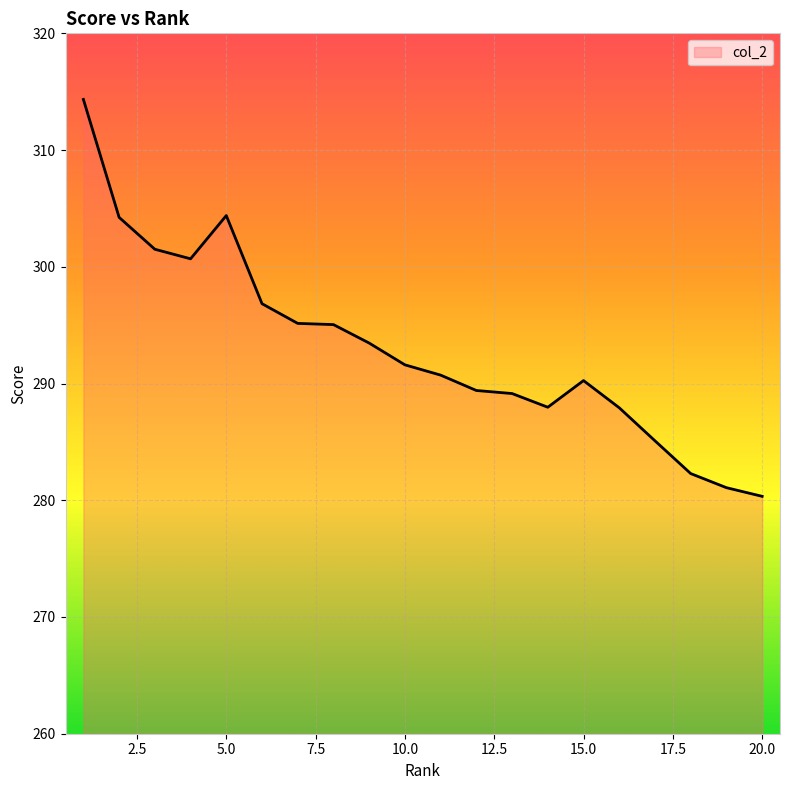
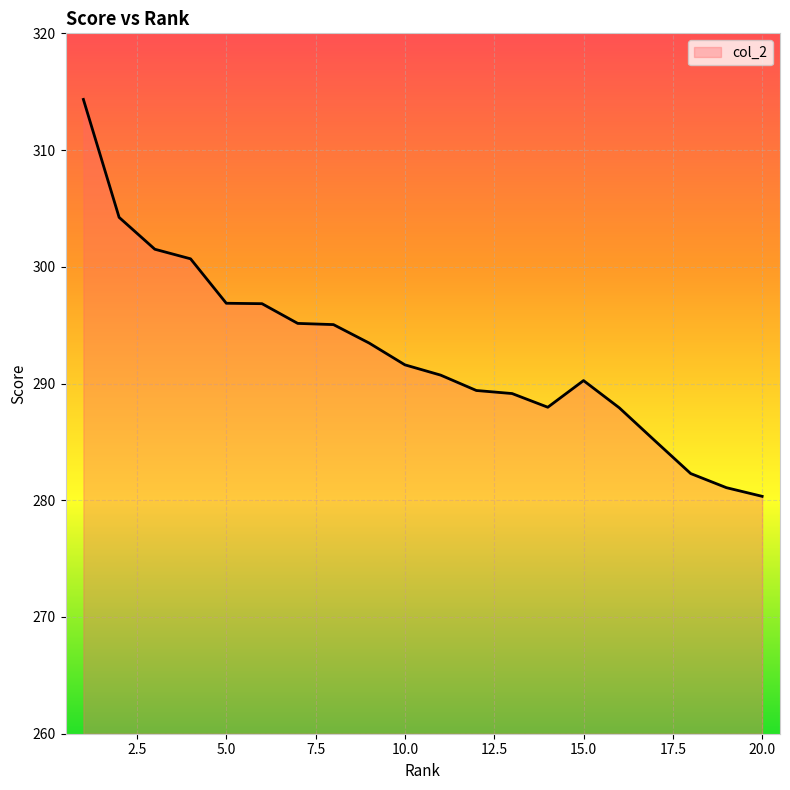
5.0: 304.4 -> 296.9
